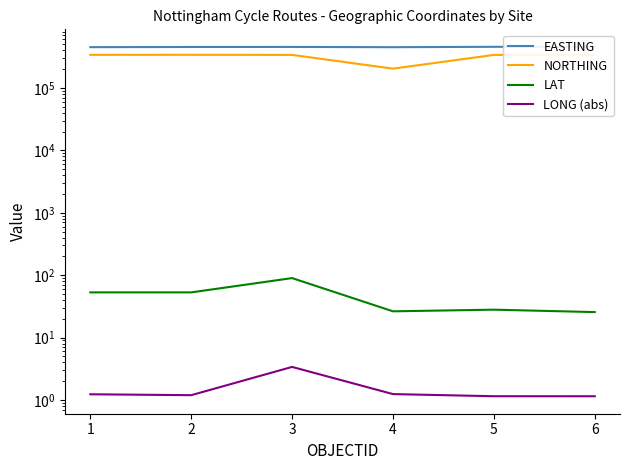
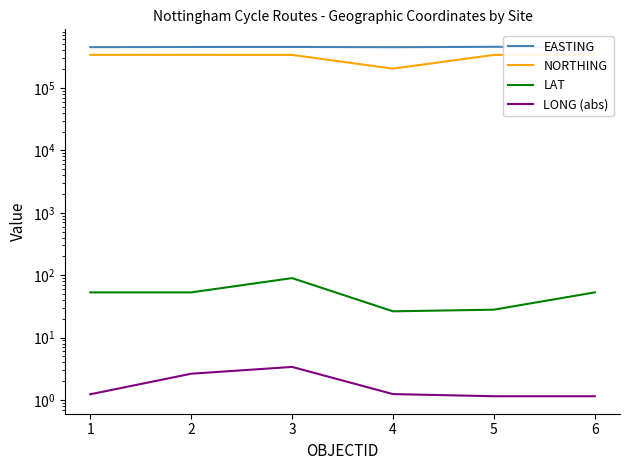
LONG (abs), 2: 1.2 -> 2.6
LAT, 6: 26 -> 50
